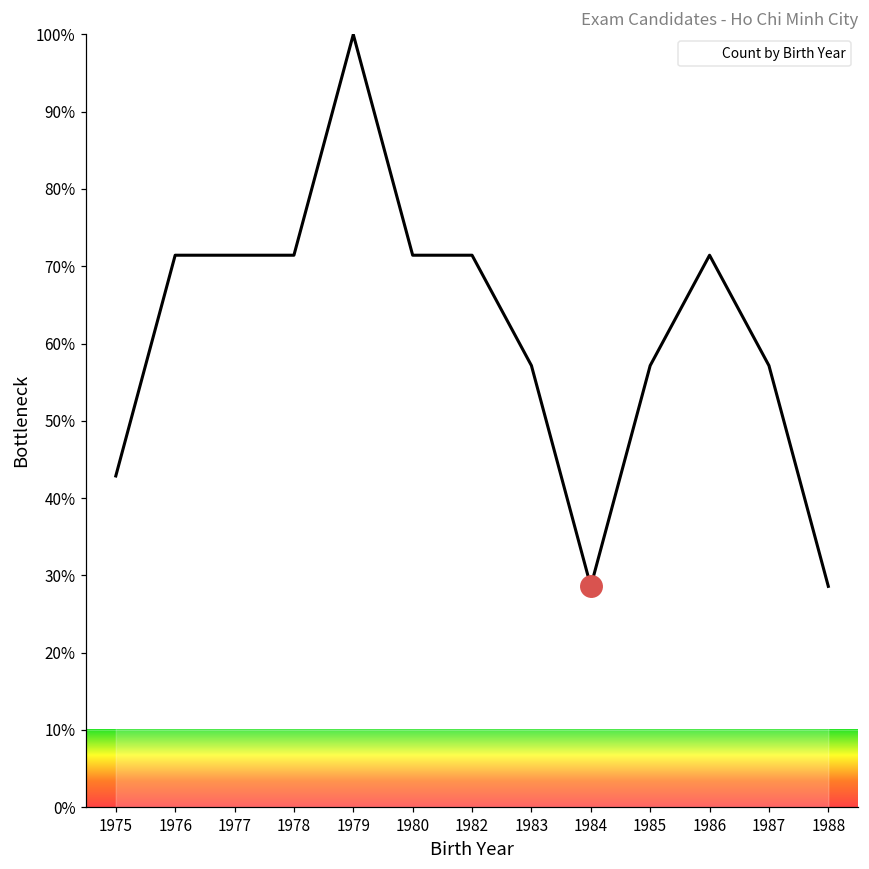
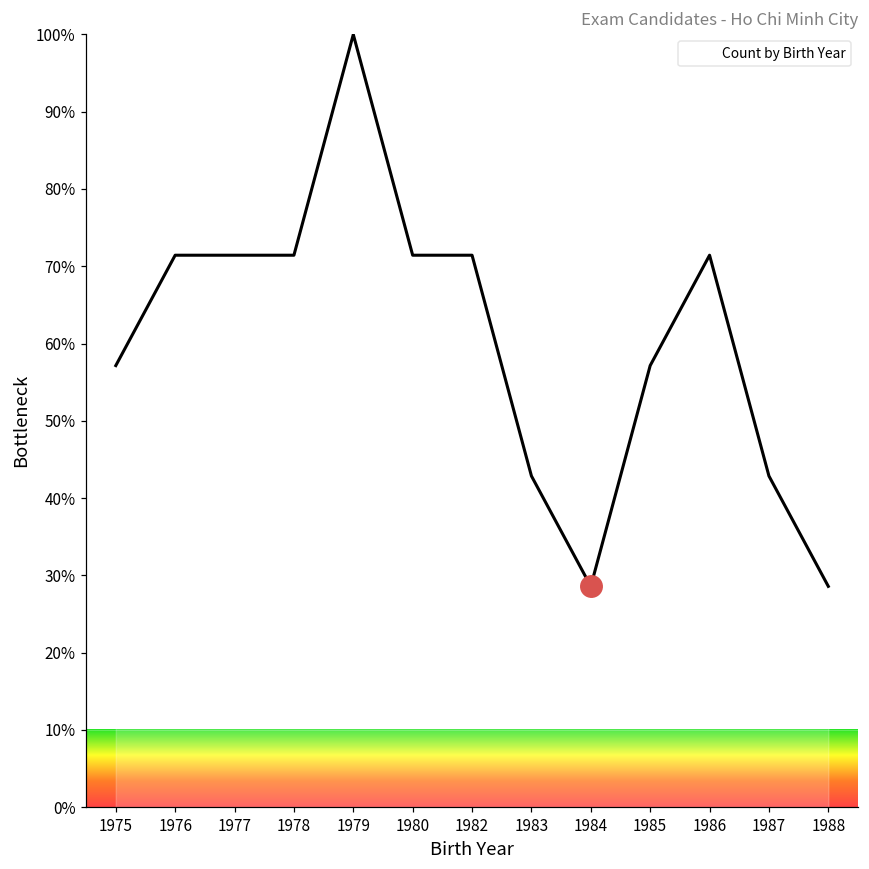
Count by Birth Year, 1975: 43% -> 57%
Count by Birth Year, 1983: 57% -> 43%
Count by Birth Year, 1987: 57% -> 43%
